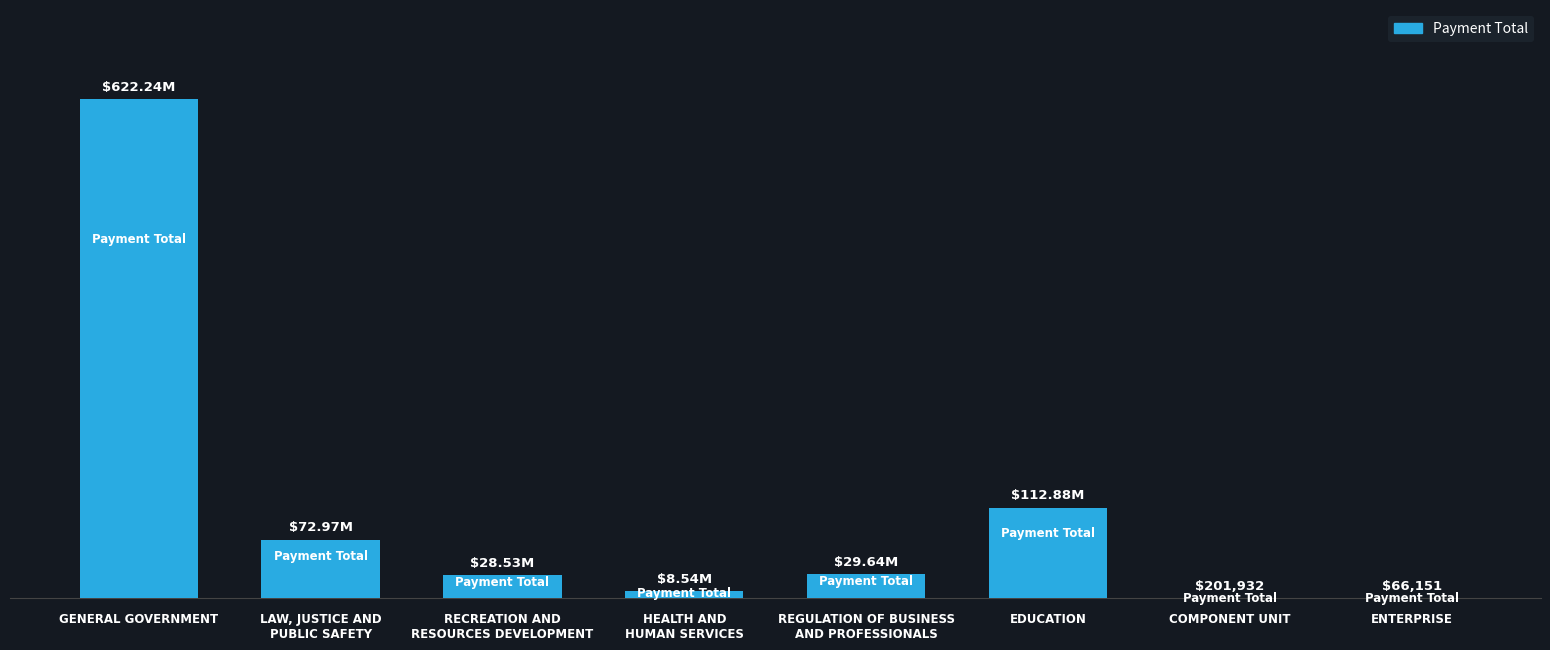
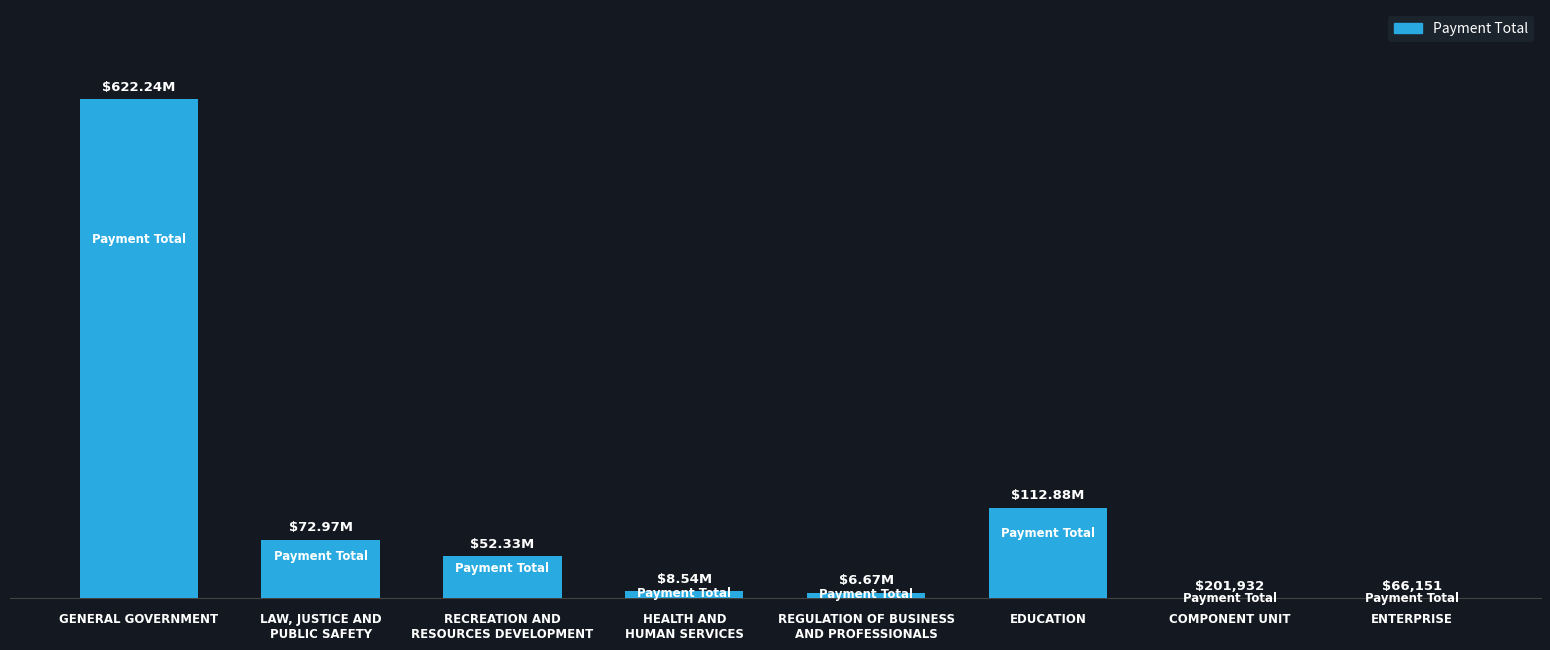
RECREATION AND RESOURCES DEVELOPMENT: $28.53M -> $52.33M
REGULATION OF BUSINESS AND PROFESSIONALS: $29.64M -> $6.67M
